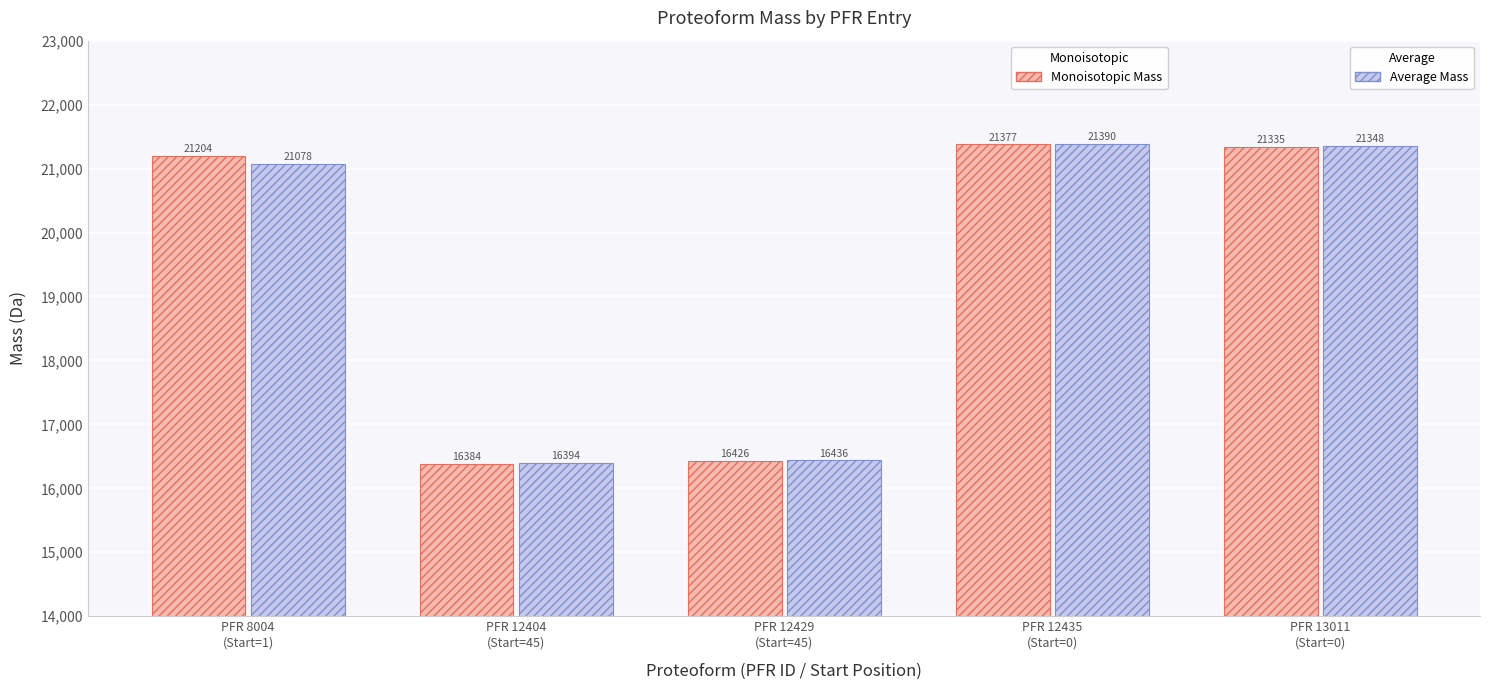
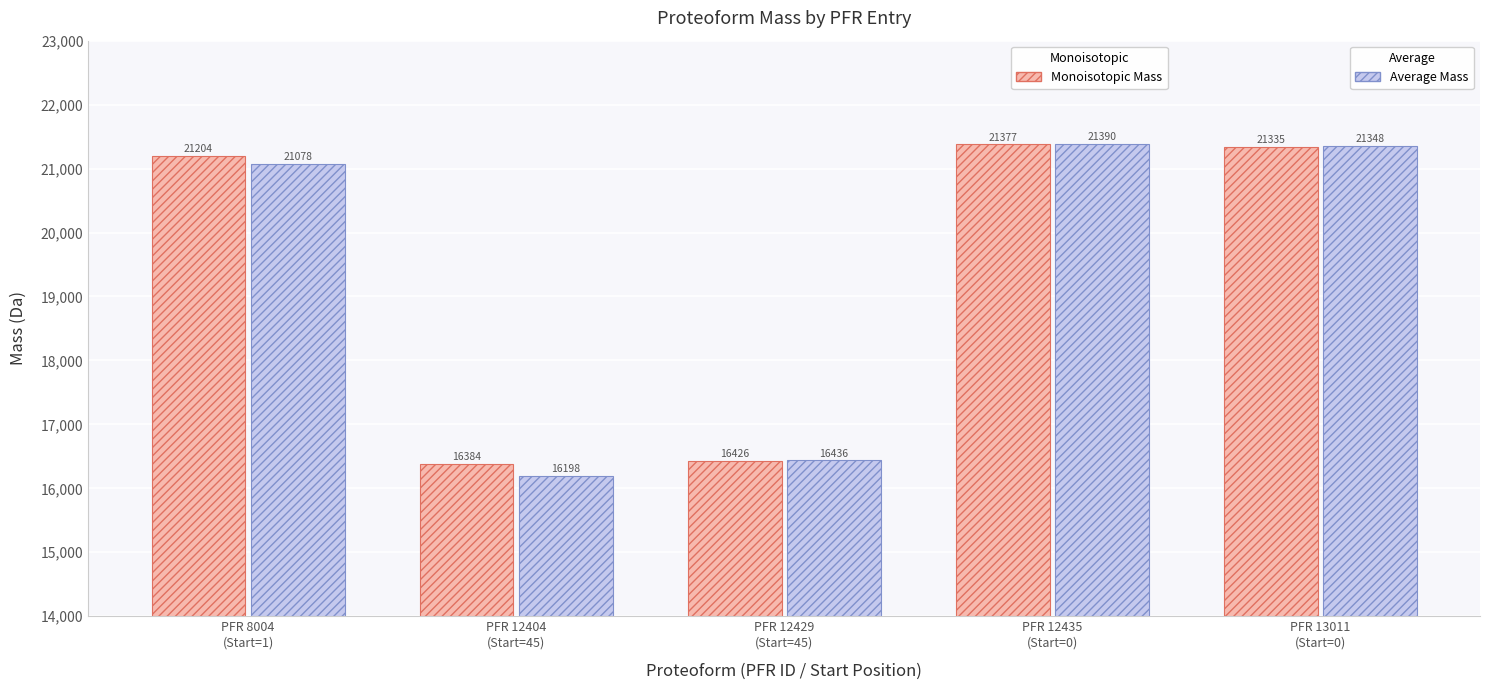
Average Mass, PFR 12404 (Start=45): 16394 -> 16198
